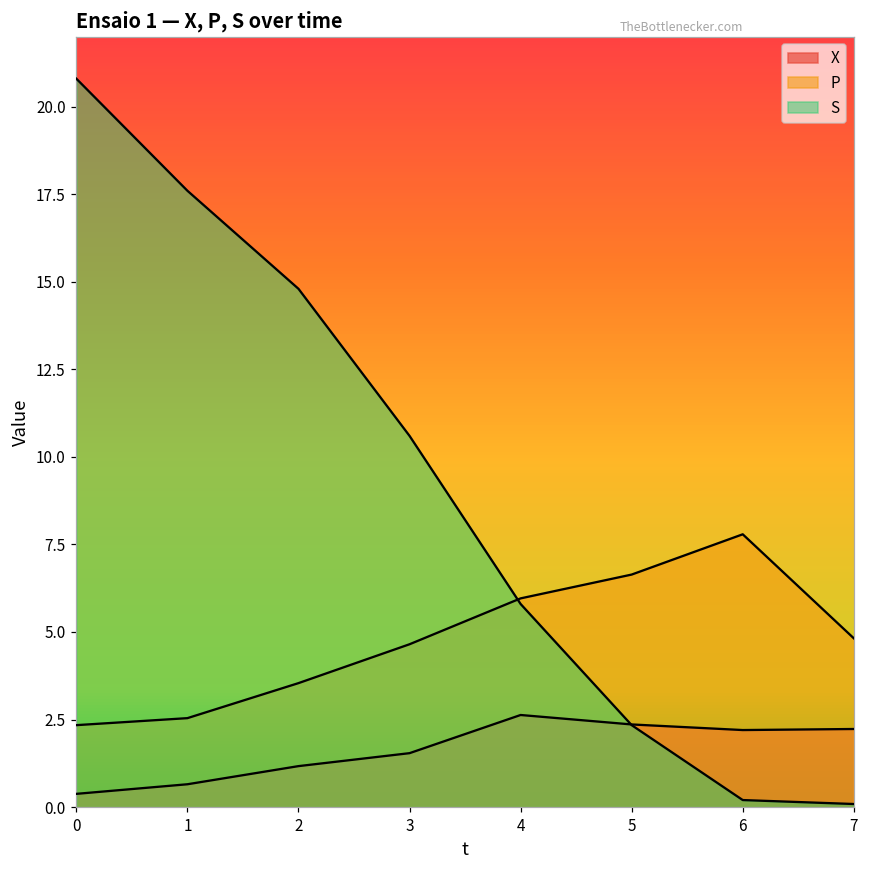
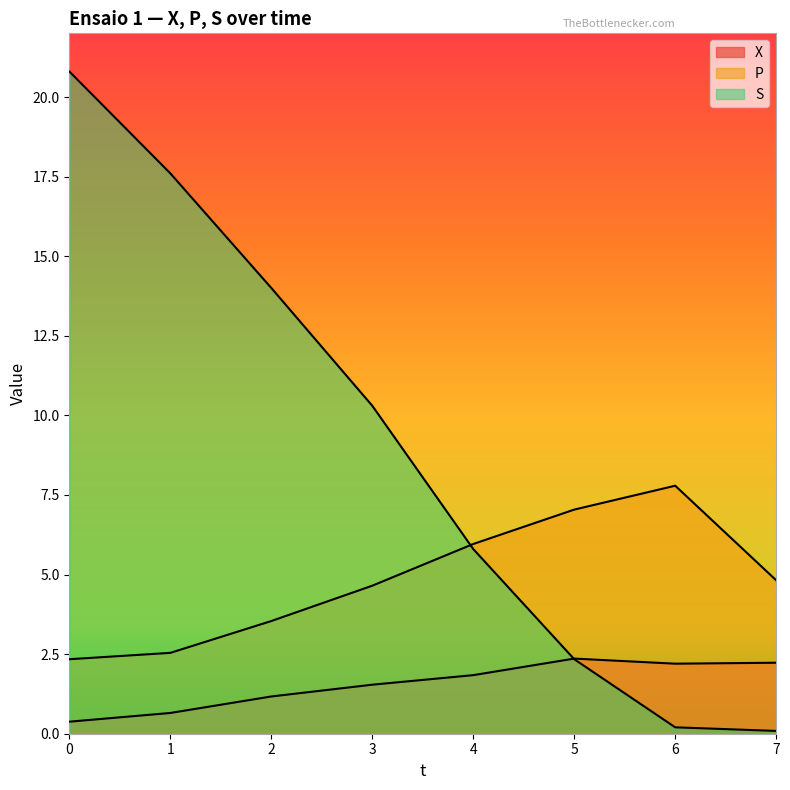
S, 2: 14.8 -> 14.0
S, 3: 10.6 -> 10.3
X, 4: 2.6 -> 1.8
P, 5: 6.6 -> 7.0
